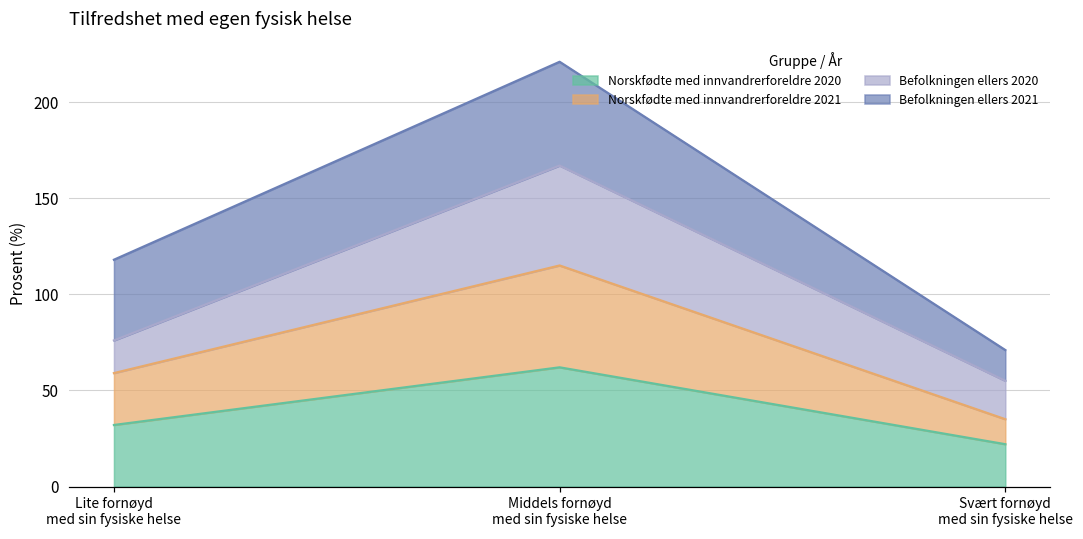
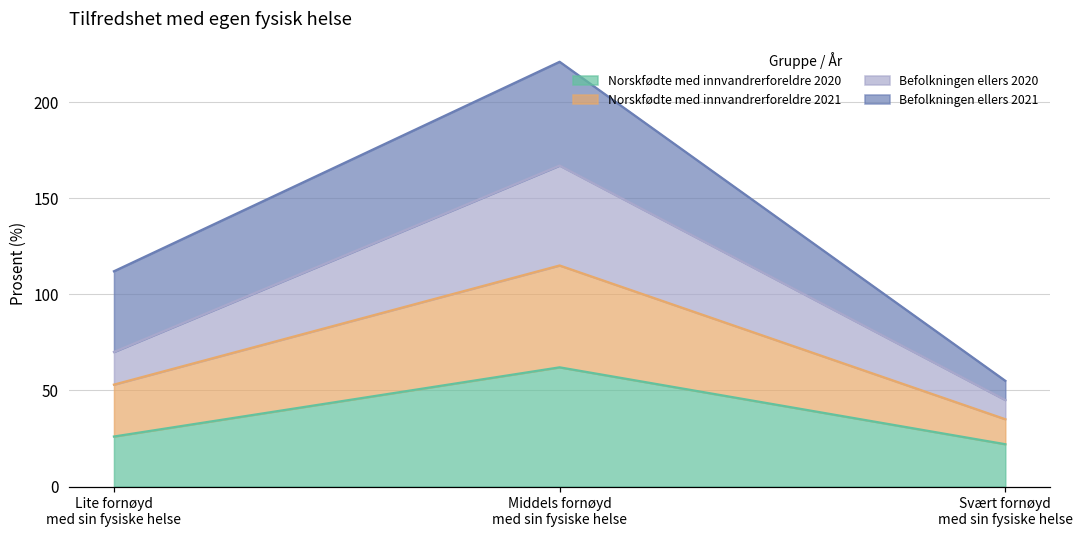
Norskfødte med innvandrerforeldre 2020, Lite fornøyd med sin fysiske helse: 32 -> 26
Befolkningen ellers 2020, Svært fornøyd med sin fysiske helse: 20 -> 10
Befolkningen ellers 2021, Svært fornøyd med sin fysiske helse: 16 -> 10
